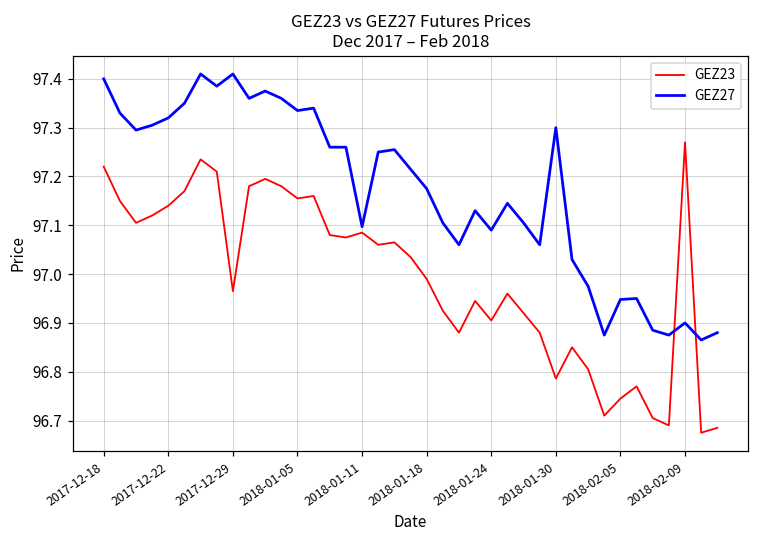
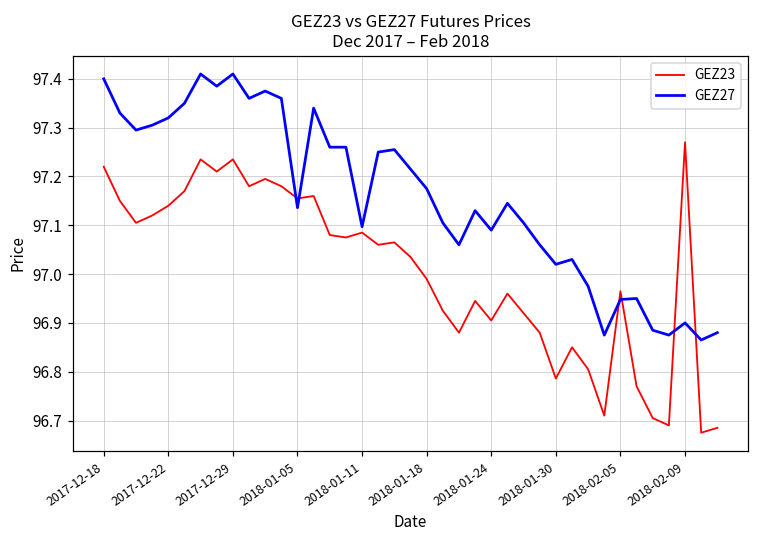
GEZ23, 2017-12-29: 96.97 -> 97.24
GEZ27, 2018-01-05: 97.34 -> 97.14
GEZ27, 2018-01-30: 97.30 -> 97.02
GEZ23, 2018-02-05: 96.75 -> 96.97
